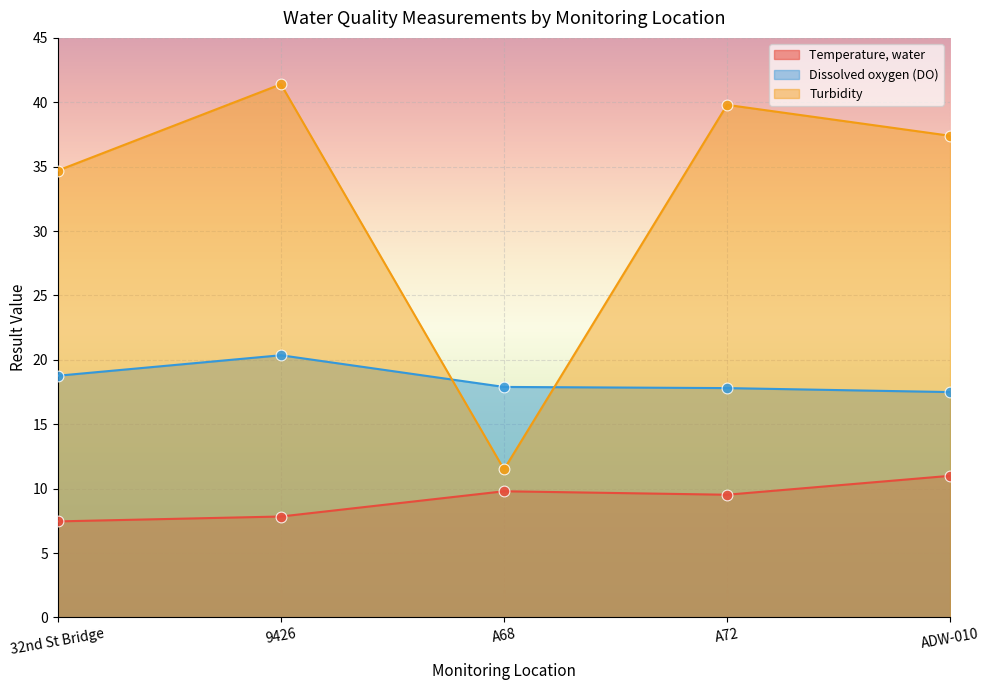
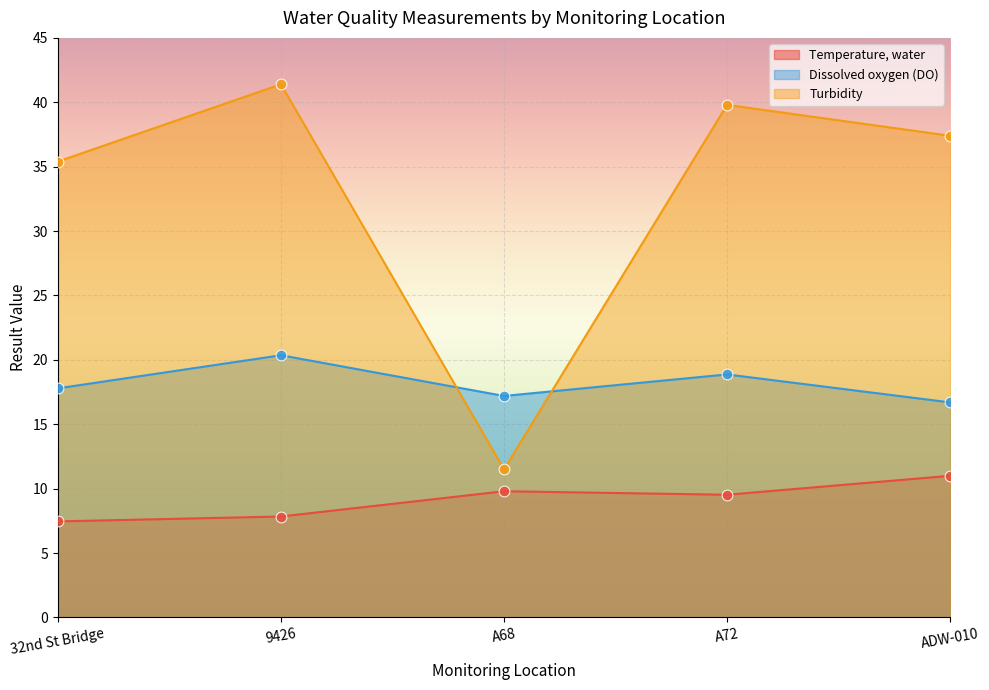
Dissolved oxygen (DO), 32nd St Bridge: 18.8 -> 17.8
Turbidity, 32nd St Bridge: 34.7 -> 35.4
Dissolved oxygen (DO), A68: 17.9 -> 17.2
Dissolved oxygen (DO), A72: 17.8 -> 18.9
Dissolved oxygen (DO), ADW-010: 17.5 -> 16.7
